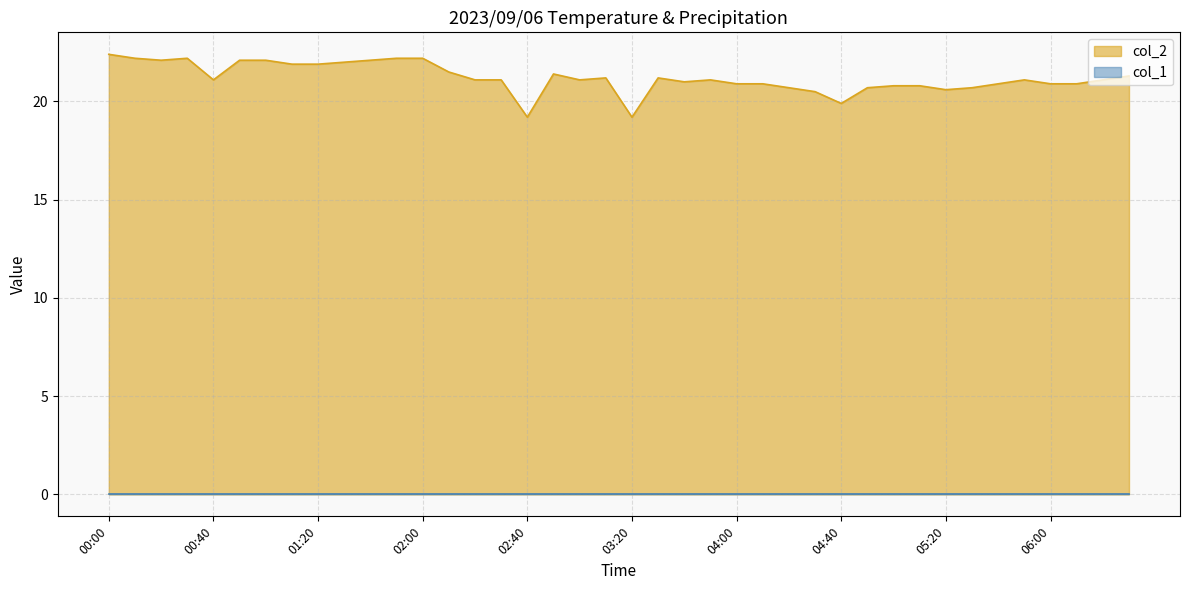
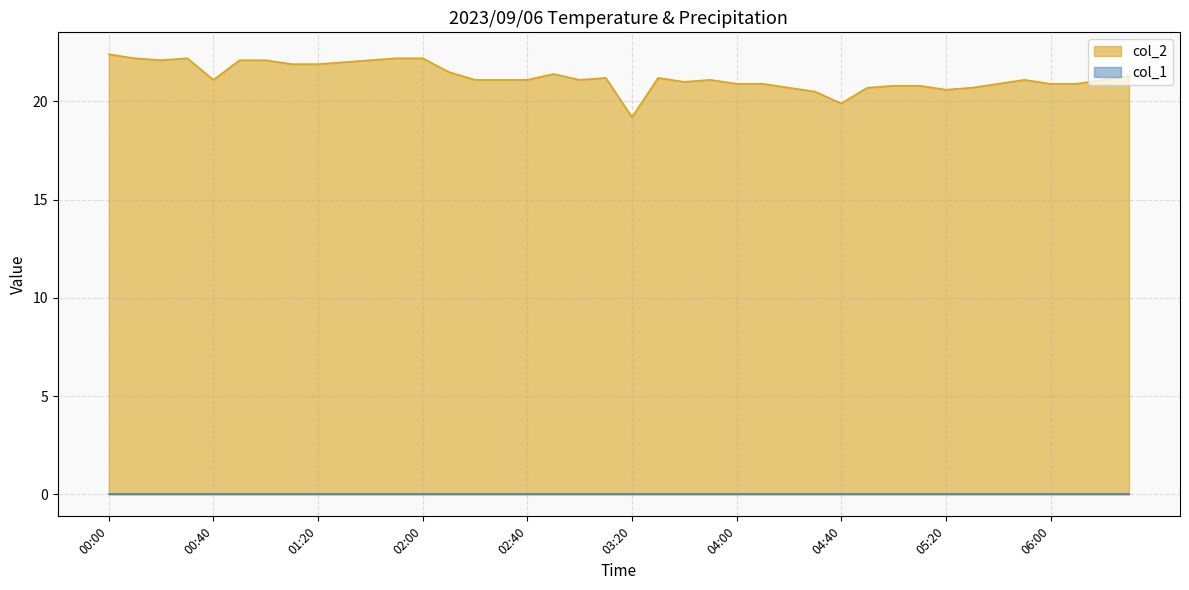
col_2, 02:40: 19.2 -> 21.1
